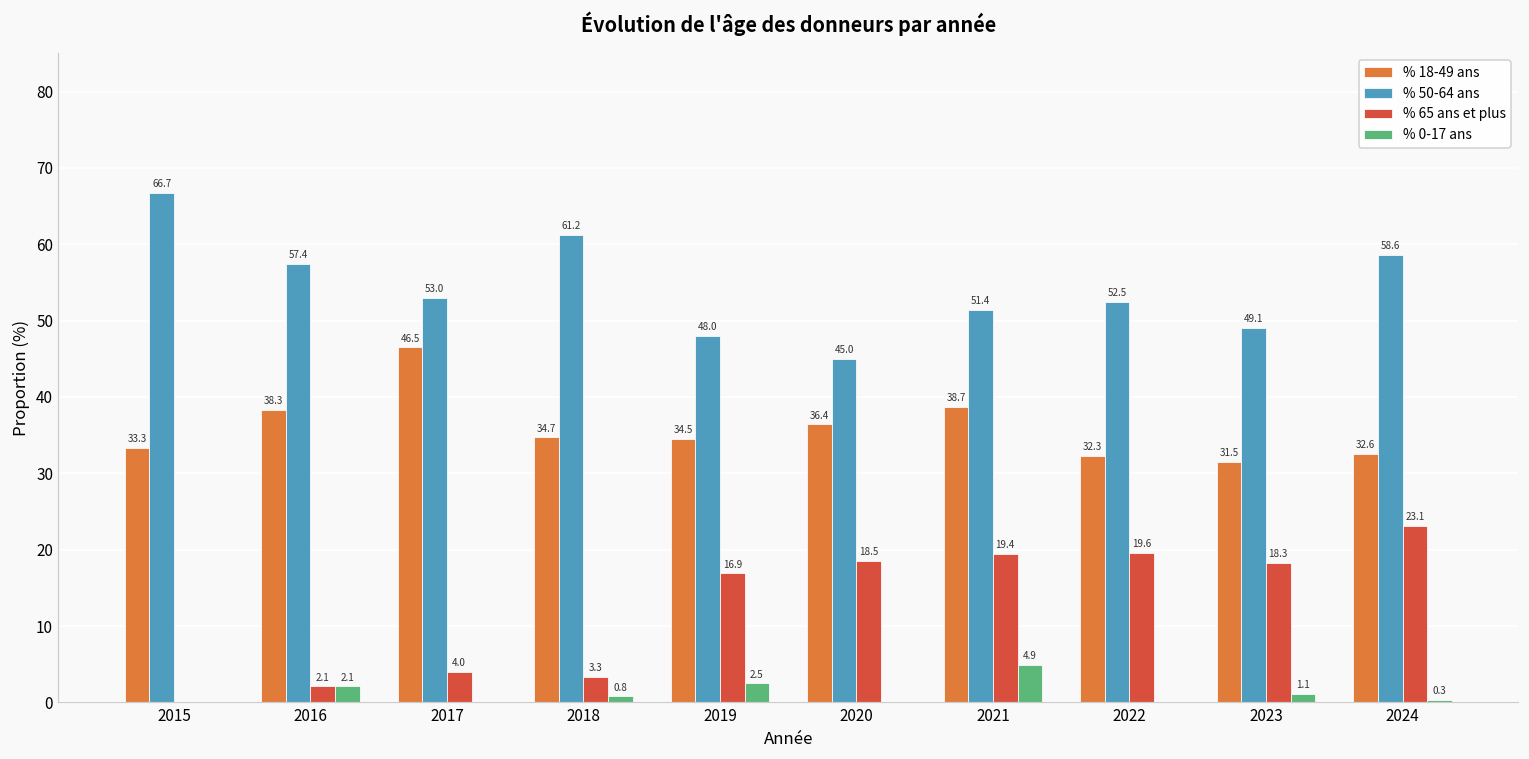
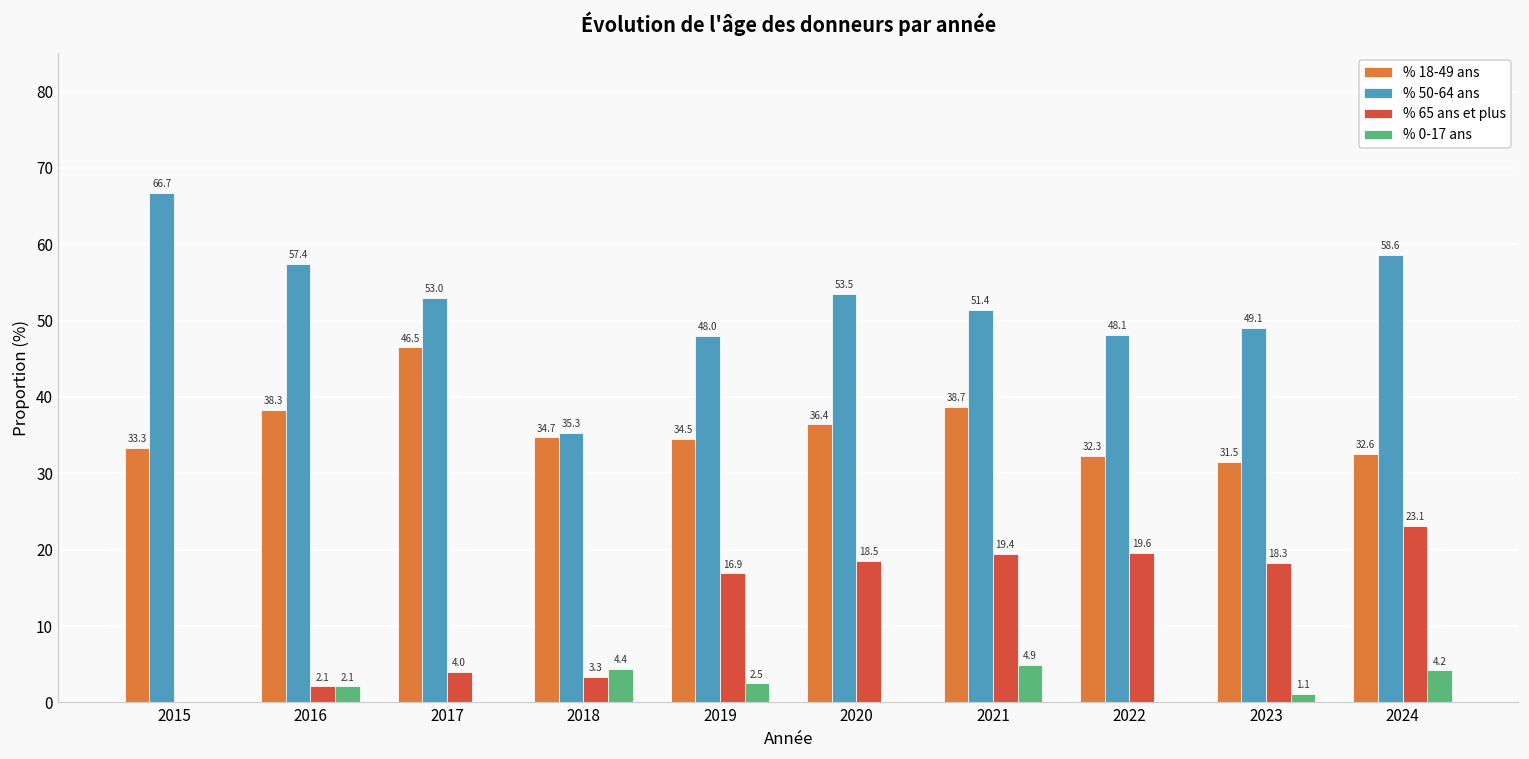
% 50-64 ans, 2018: 61.2 -> 35.3
% 0-17 ans, 2018: 0.8 -> 4.4
% 50-64 ans, 2020: 45.0 -> 53.5
% 50-64 ans, 2022: 52.5 -> 48.1
% 0-17 ans, 2024: 0.3 -> 4.2
